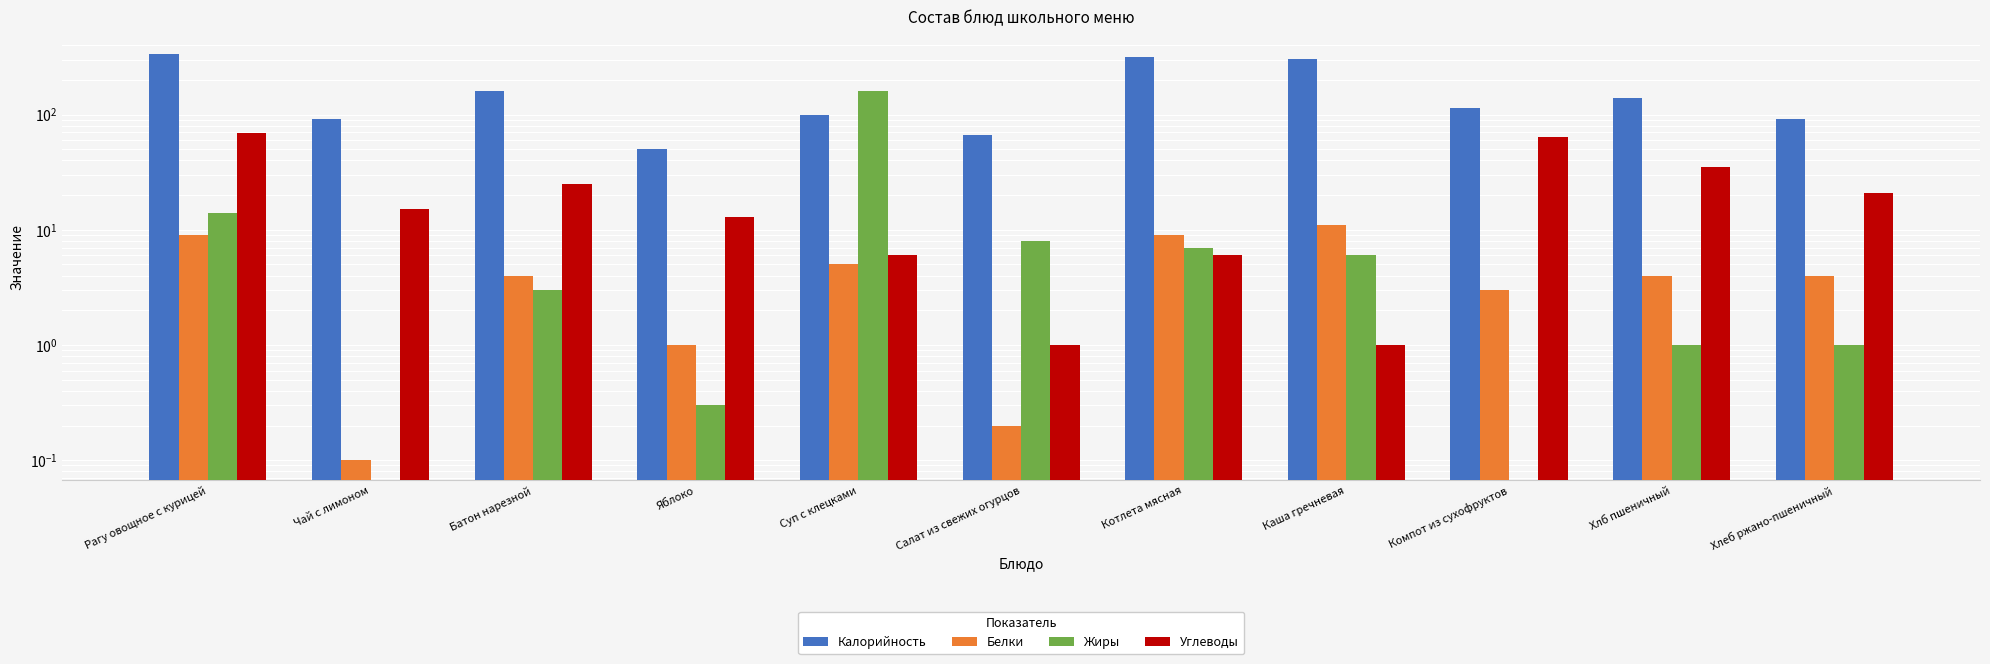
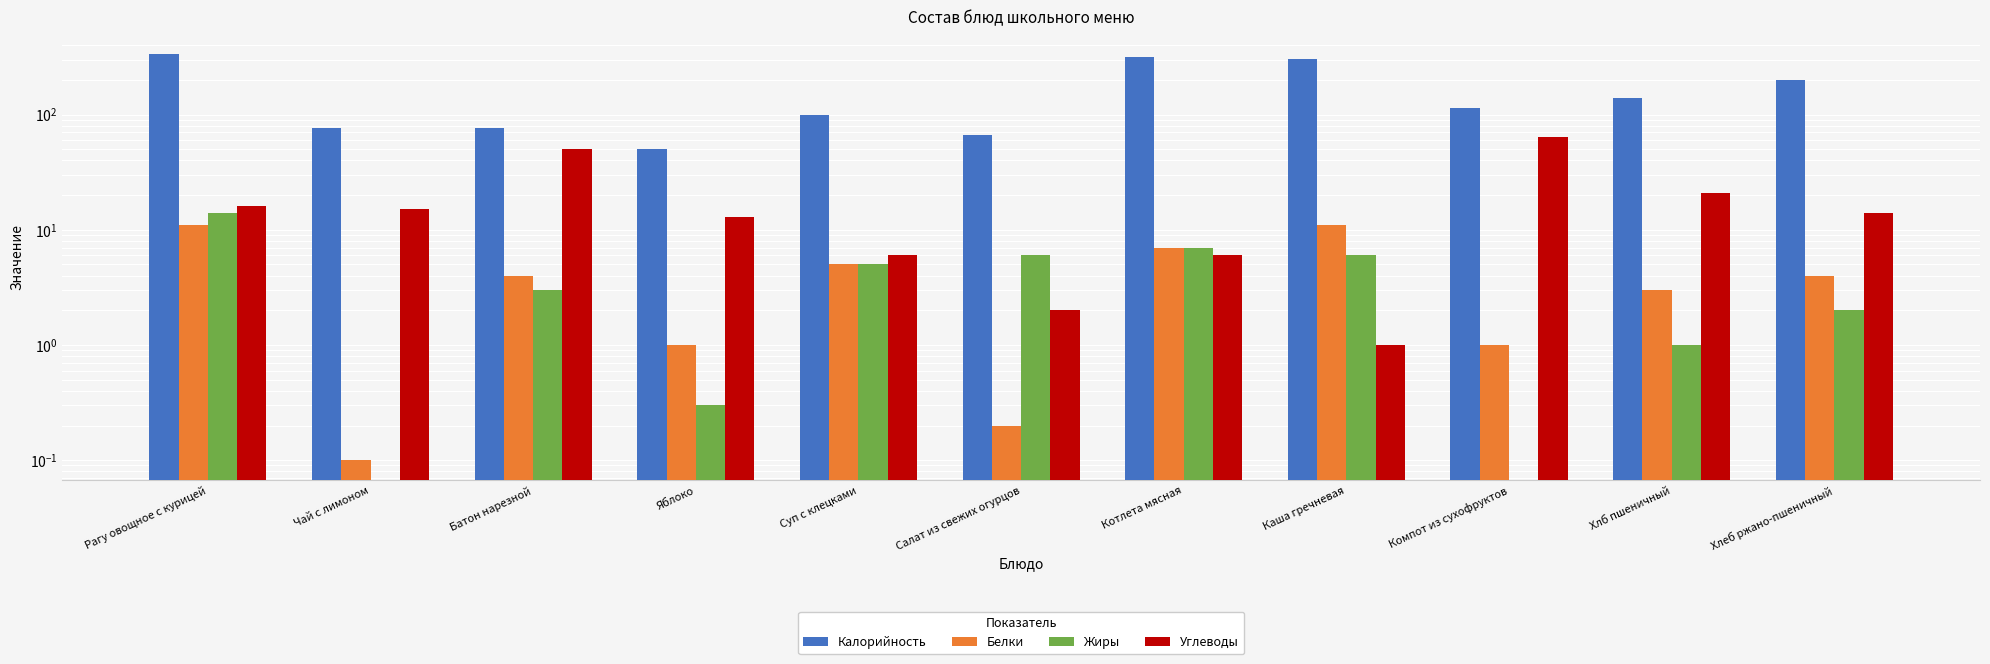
Белки, Рагу овощное с курицей: 9 -> 11
Углеводы, Рагу овощное с курицей: 70 -> 16
Калорийность, Чай с лимоном: 90 -> 80
Калорийность, Батон нарезной: 160 -> 80
Углеводы, Батон нарезной: 25 -> 50
Жиры, Суп с клецками: 160 -> 5
Жиры, Салат из свежих огурцов: 8 -> 6
Углеводы, Салат из свежих огурцов: 1 -> 2
Белки, Котлета мясная: 9 -> 7
Белки, Компот из сухофруктов: 3 -> 1
Белки, Хлб пшеничный: 4 -> 3
Углеводы, Хлб пшеничный: 35 -> 21
Калорийность, Хлеб ржано-пшеничный: 90 -> 200
Жиры, Хлеб ржано-пшеничный: 1 -> 2
Углеводы, Хлеб ржано-пшеничный: 21 -> 14
